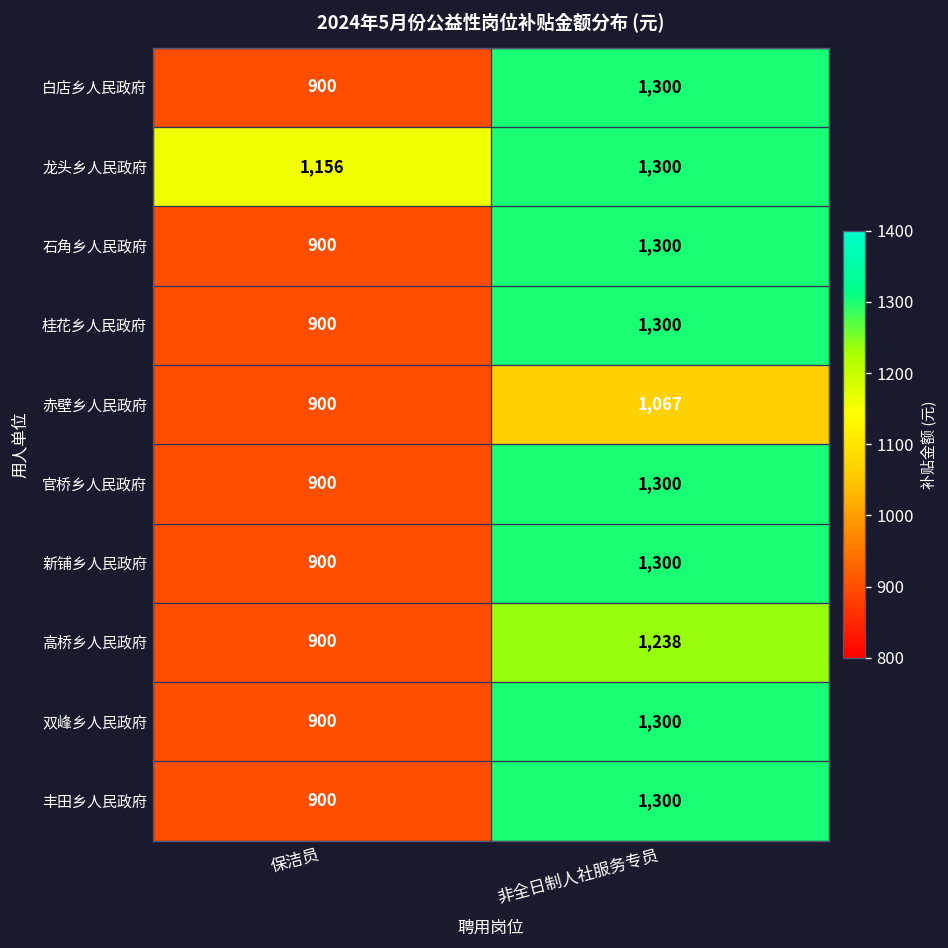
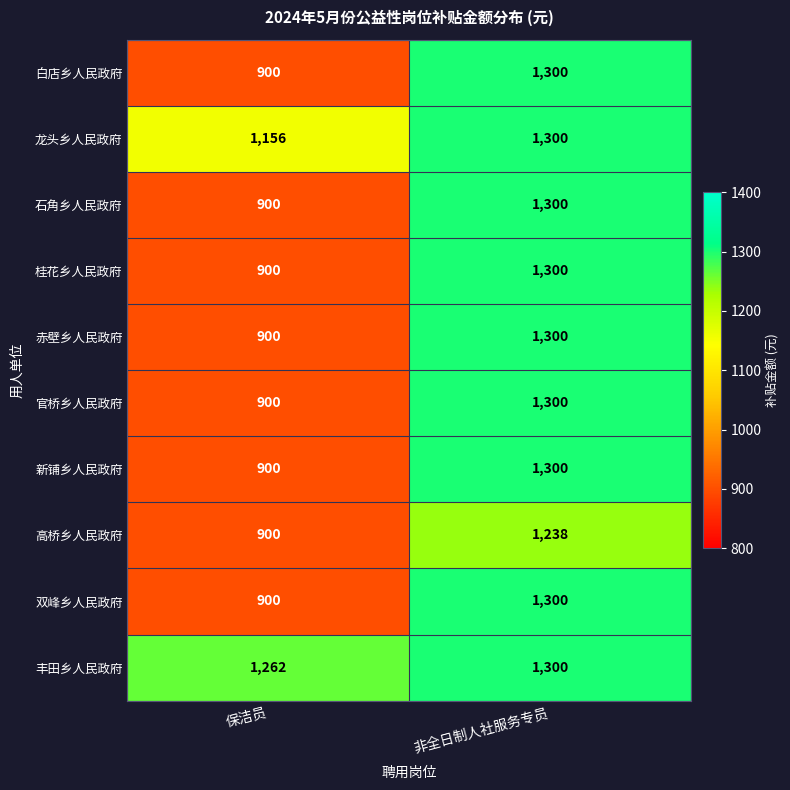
赤壁乡人民政府, 非全日制人社服务专员: 1,067 -> 1,300
丰田乡人民政府, 保洁员: 900 -> 1,262
